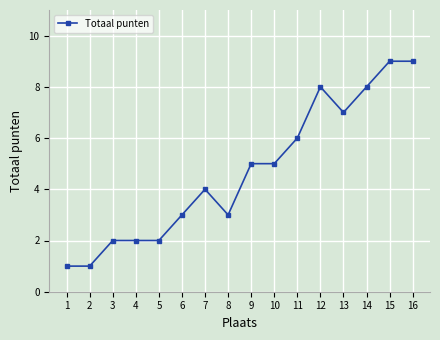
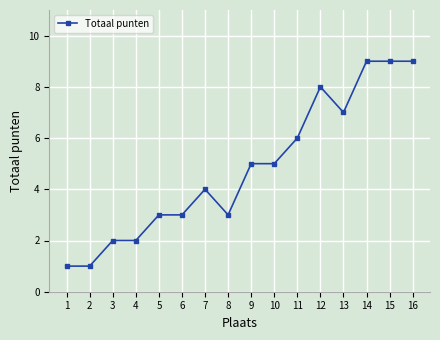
5: 2 -> 3
14: 8 -> 9
